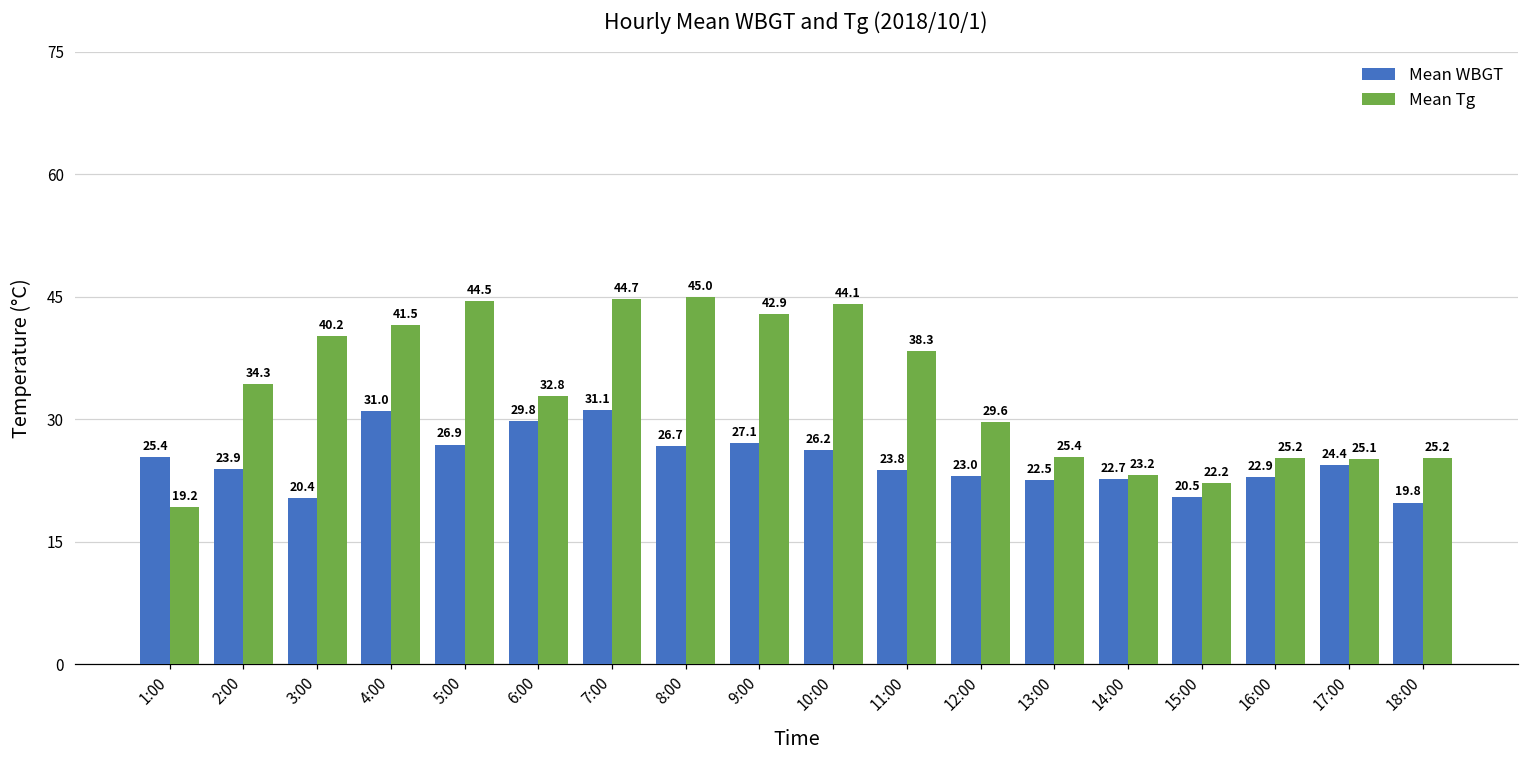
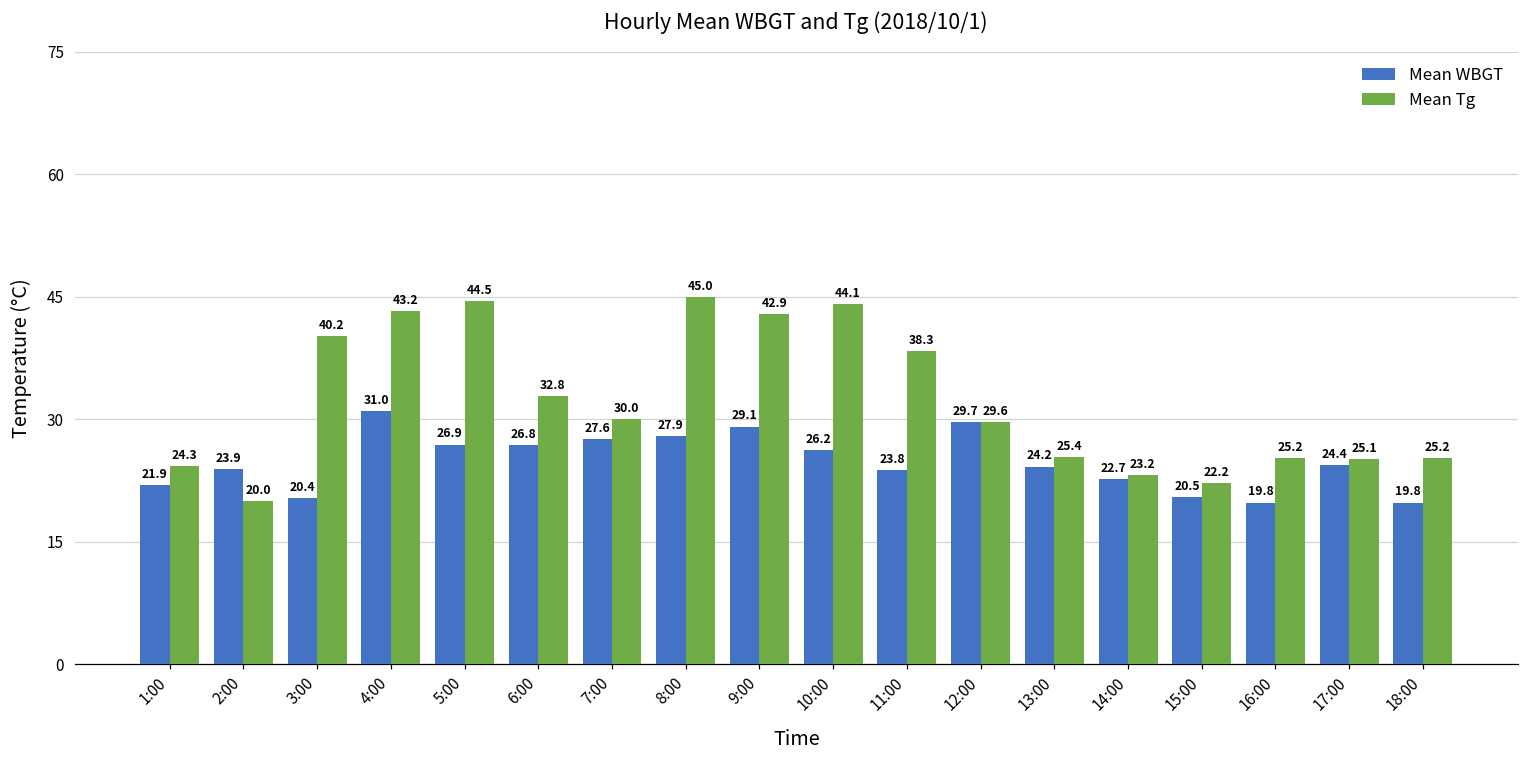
Mean WBGT, 1:00: 25.4 -> 21.9
Mean Tg, 1:00: 19.2 -> 24.3
Mean Tg, 2:00: 34.3 -> 20.0
Mean Tg, 4:00: 41.5 -> 43.2
Mean WBGT, 6:00: 29.8 -> 26.8
Mean WBGT, 7:00: 31.1 -> 27.6
Mean Tg, 7:00: 44.7 -> 30.0
Mean WBGT, 8:00: 26.7 -> 27.9
Mean WBGT, 9:00: 27.1 -> 29.1
Mean WBGT, 12:00: 23.0 -> 29.7
Mean WBGT, 13:00: 22.5 -> 24.2
Mean WBGT, 16:00: 22.9 -> 19.8
